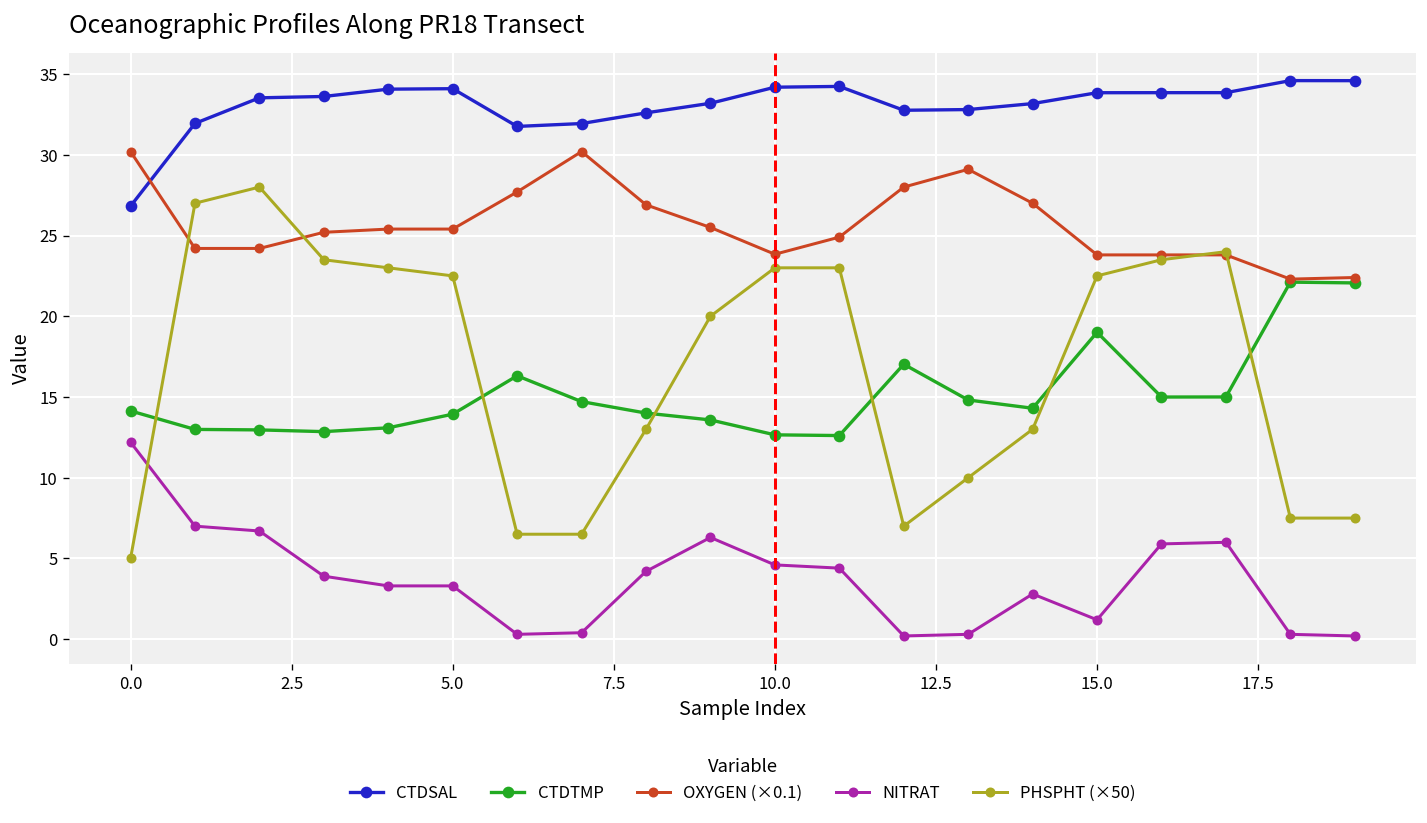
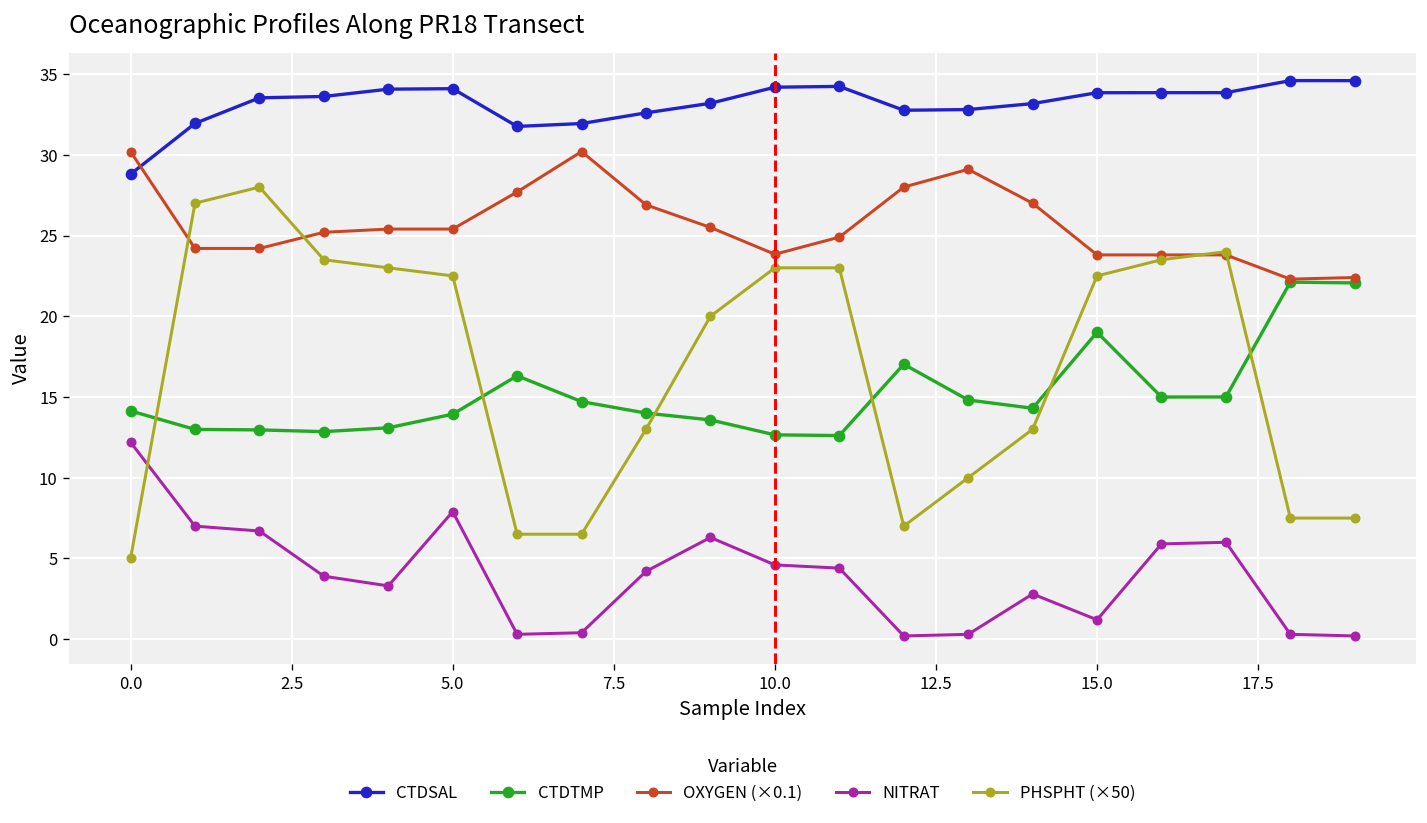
CTDSAL, 0.0: 26.8 -> 28.8
NITRAT, 5.0: 3.3 -> 7.9
